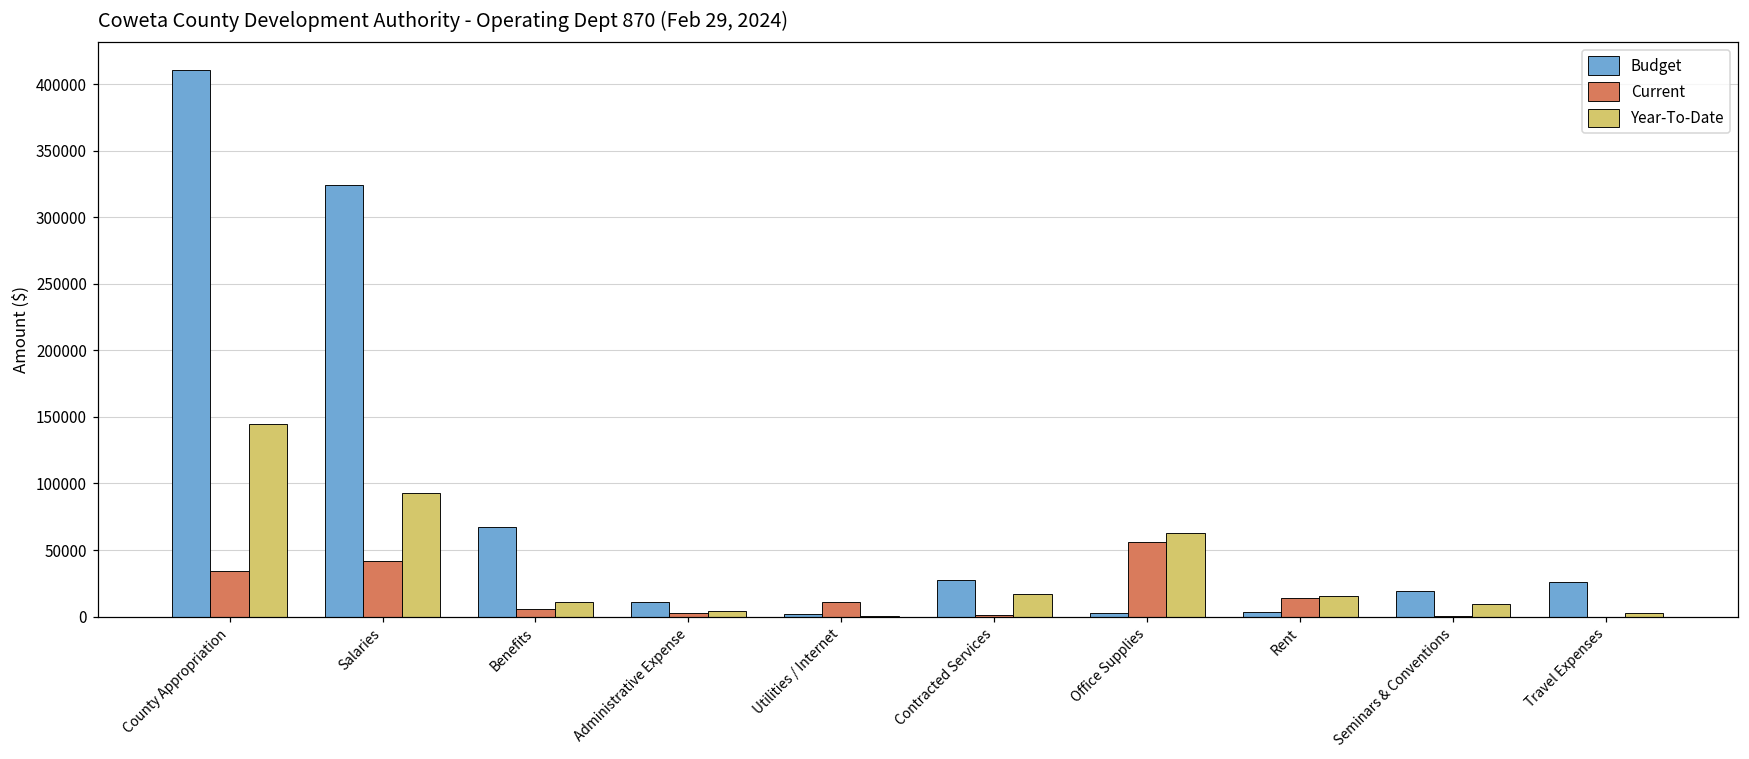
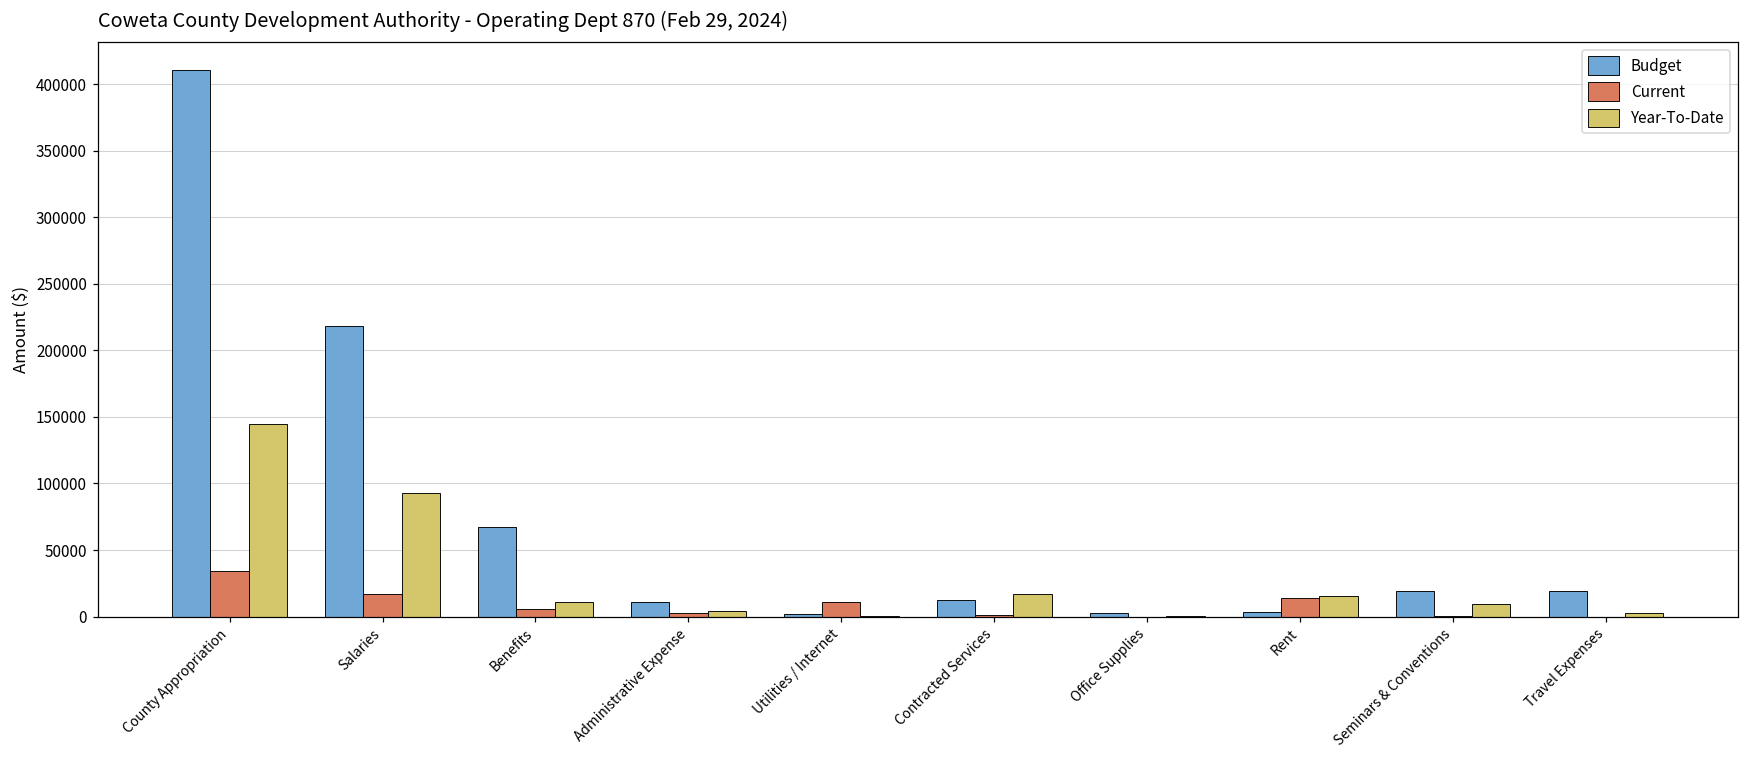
Budget, Salaries: 324000 -> 218000
Current, Salaries: 42000 -> 17000
Budget, Contracted Services: 27000 -> 13000
Current, Office Supplies: 56000 -> 0
Year-To-Date, Office Supplies: 63000 -> 0
Budget, Travel Expenses: 26000 -> 19000
